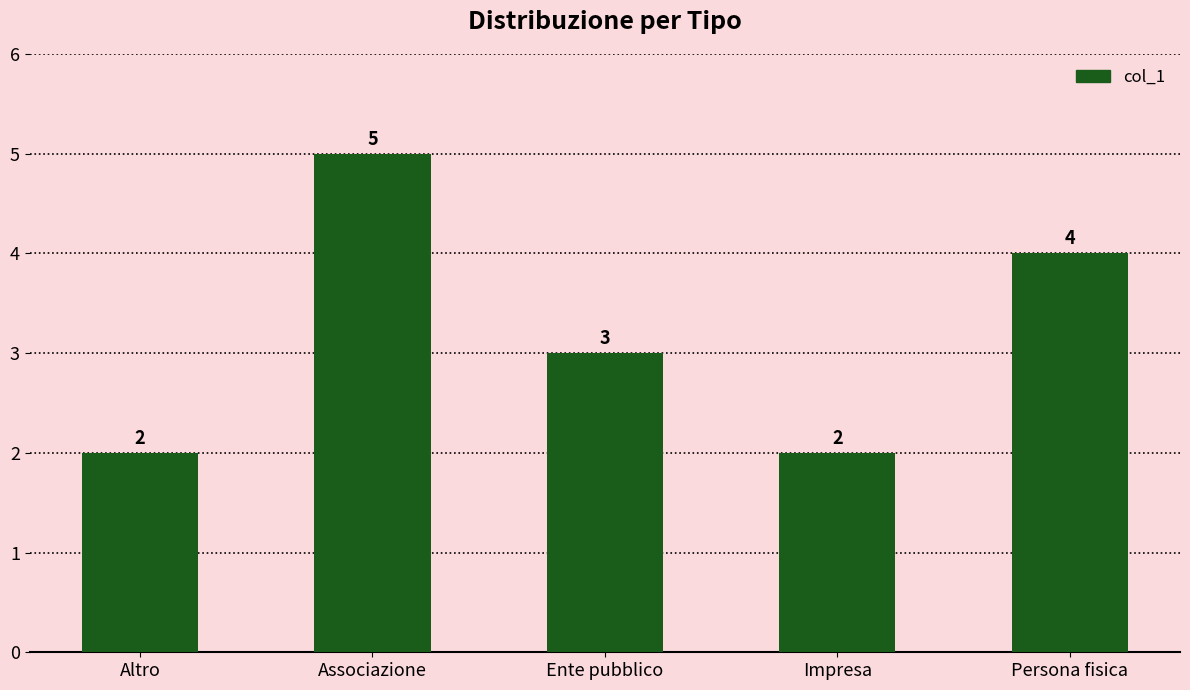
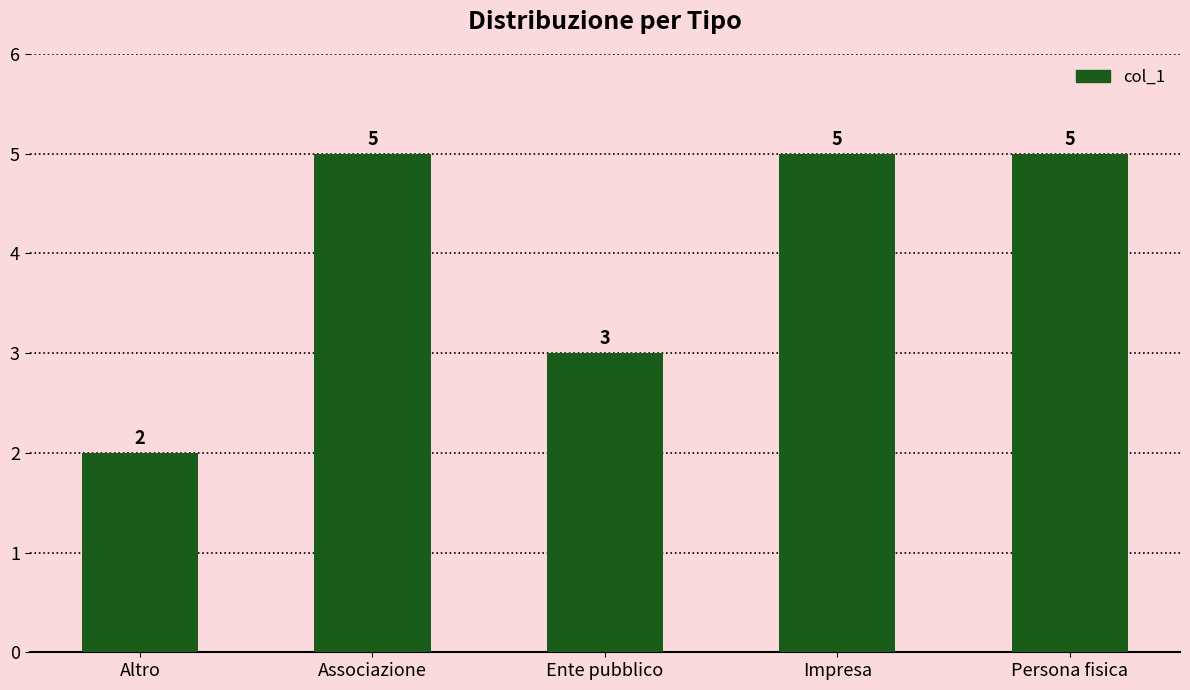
Impresa: 2 -> 5
Persona fisica: 4 -> 5
